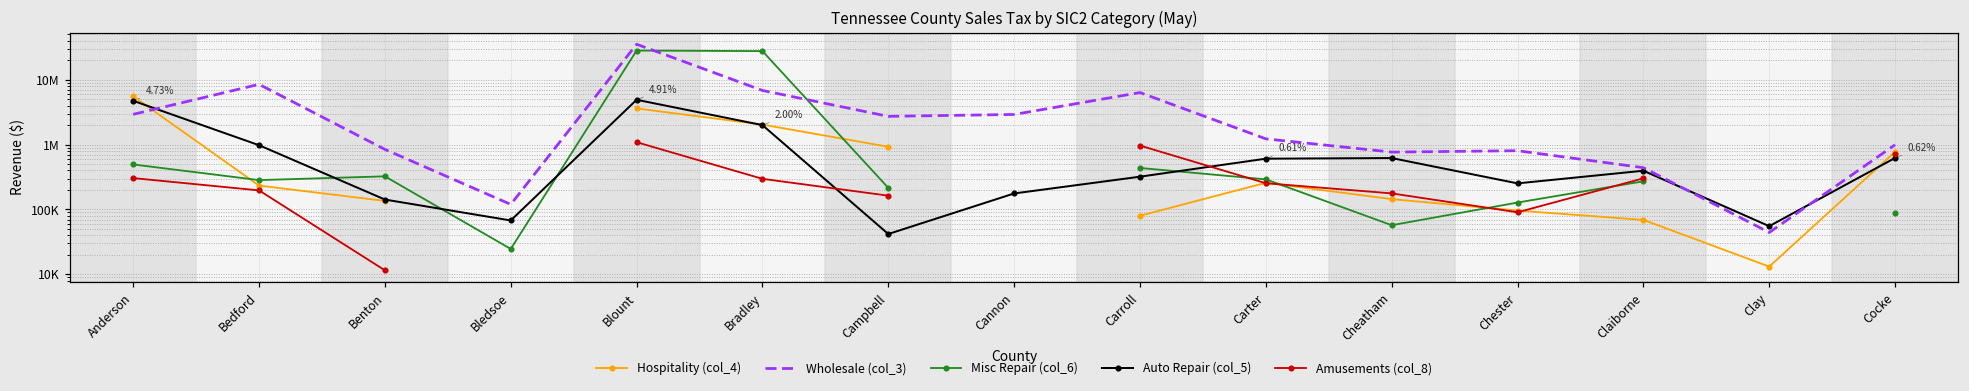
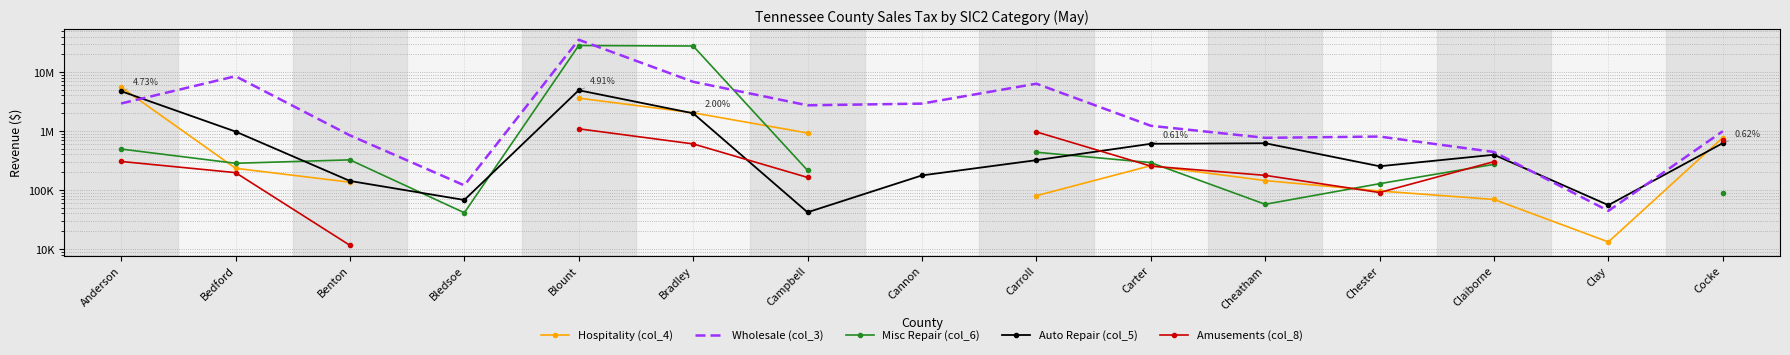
Misc Repair (col_6), Bledsoe: 25000 -> 40000
Amusements (col_8), Bradley: 300000 -> 600000
